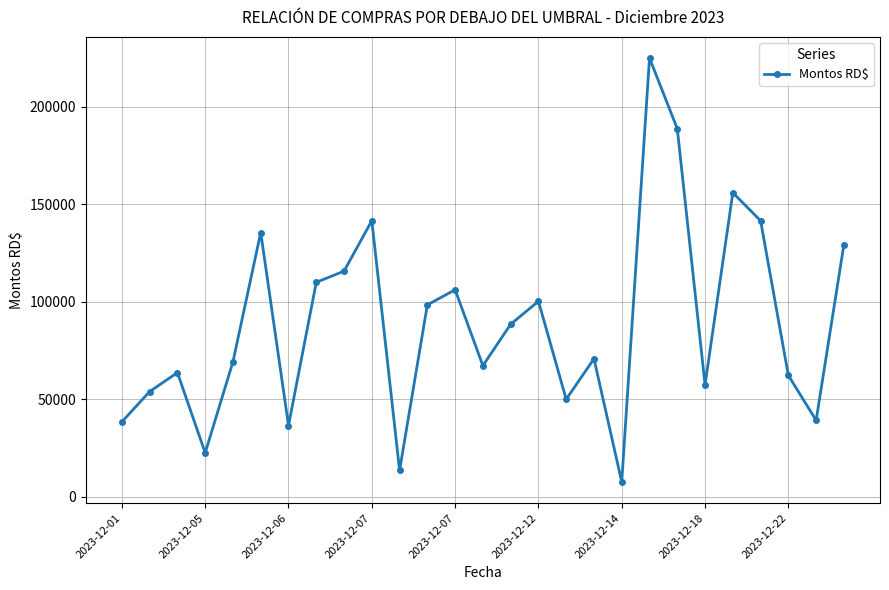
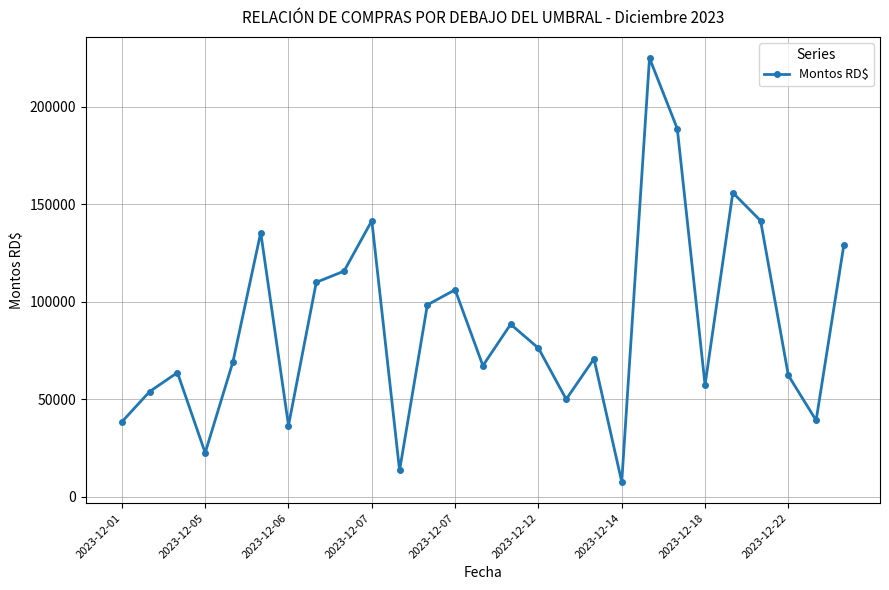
2023-12-12: 100000 -> 76000
